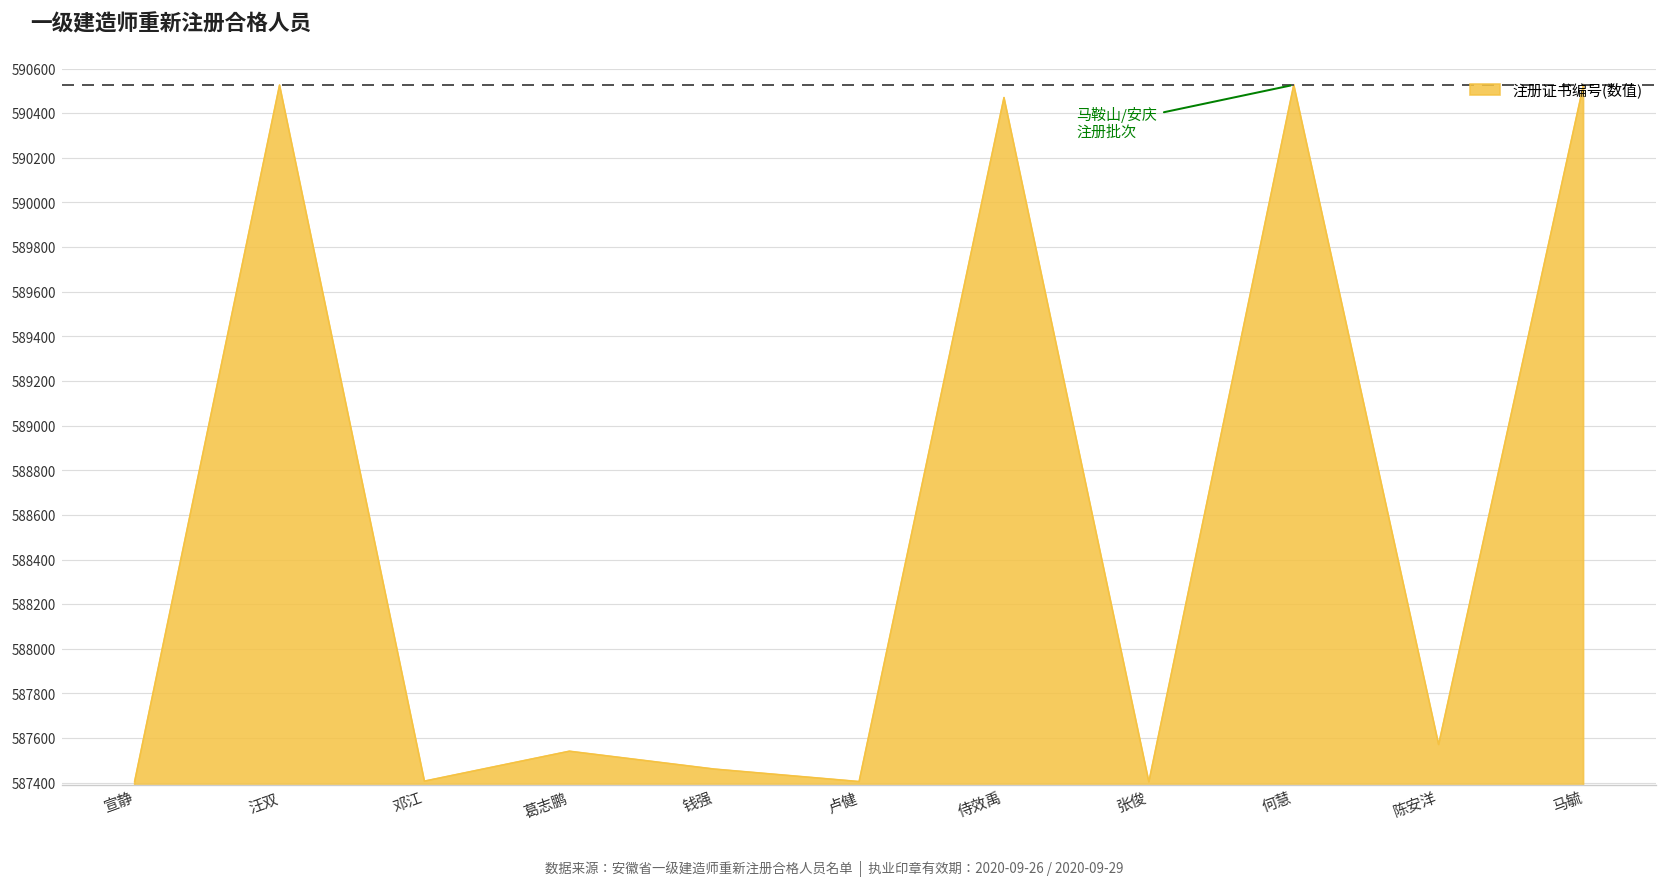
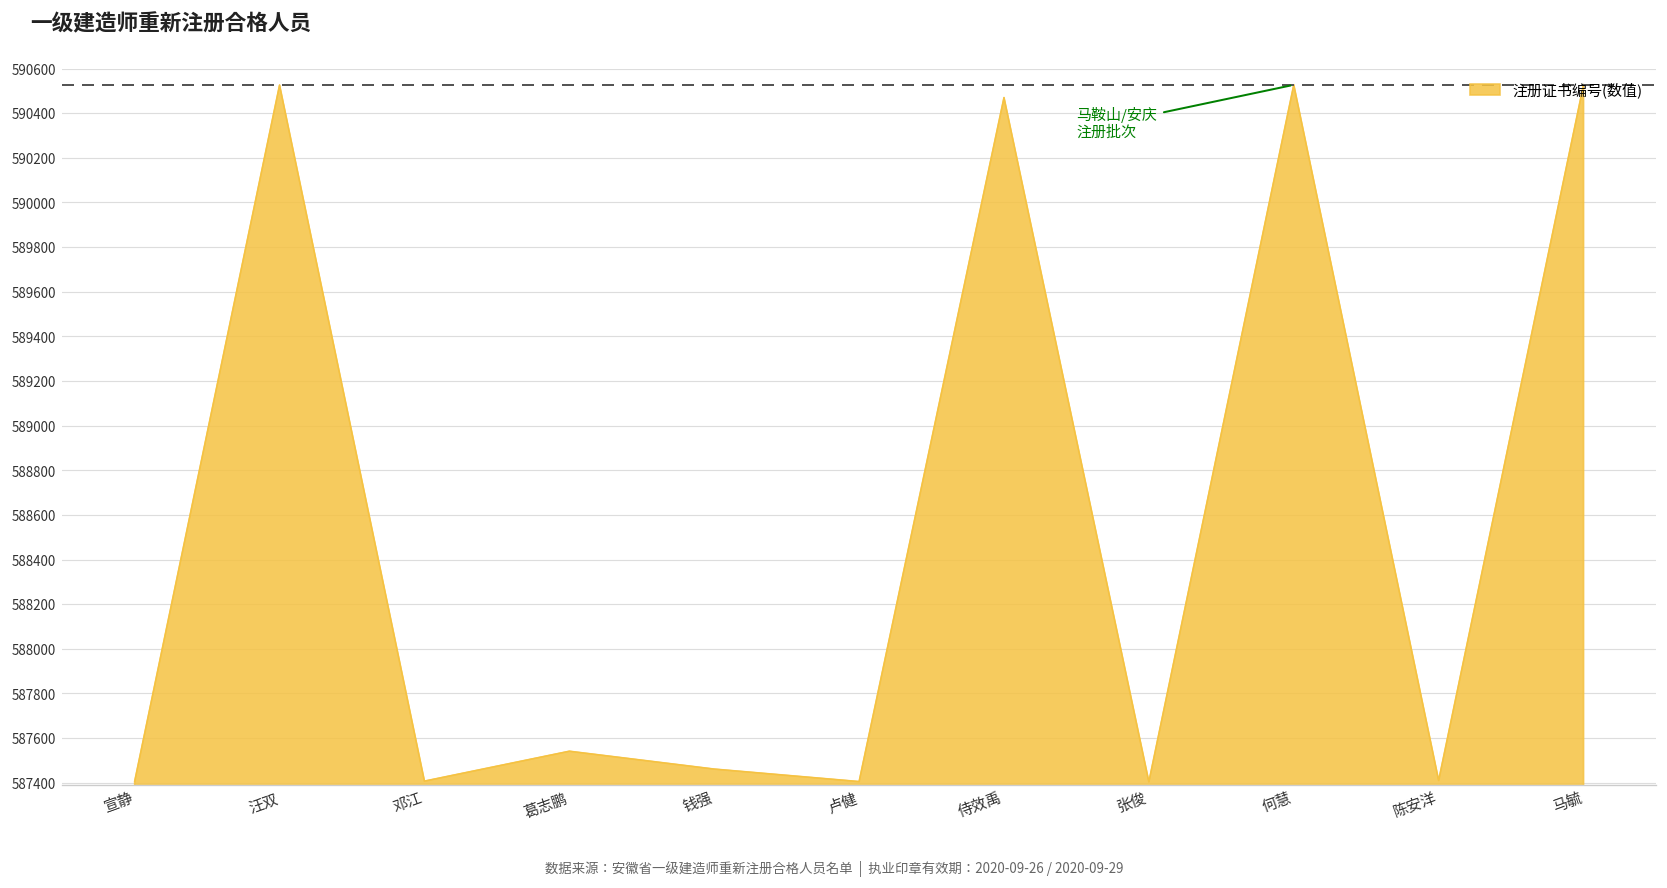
陈安洋: 587570 -> 587410
